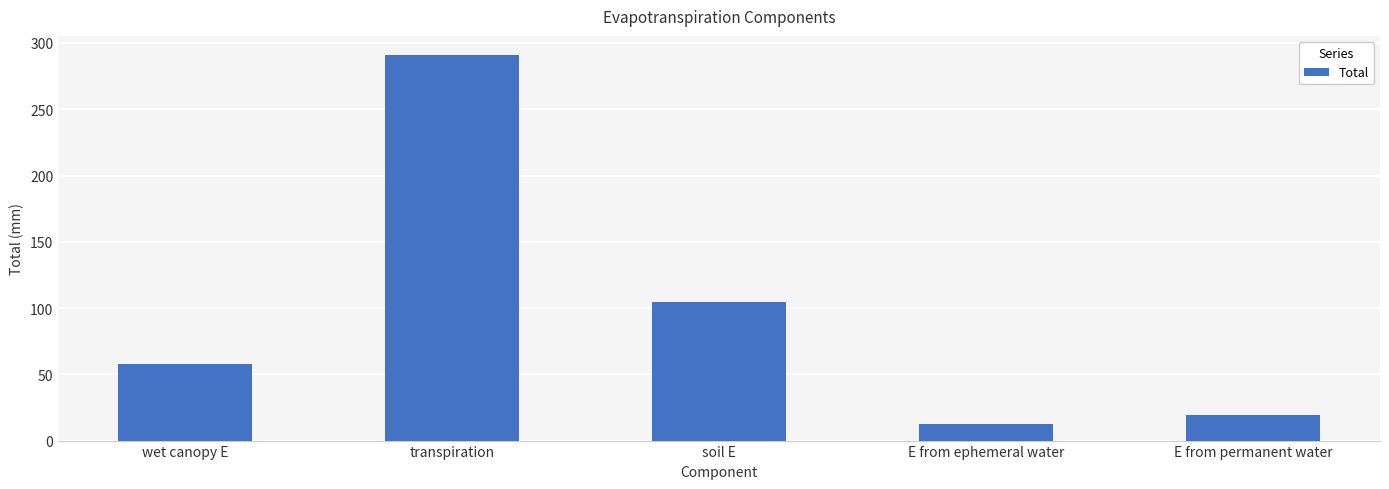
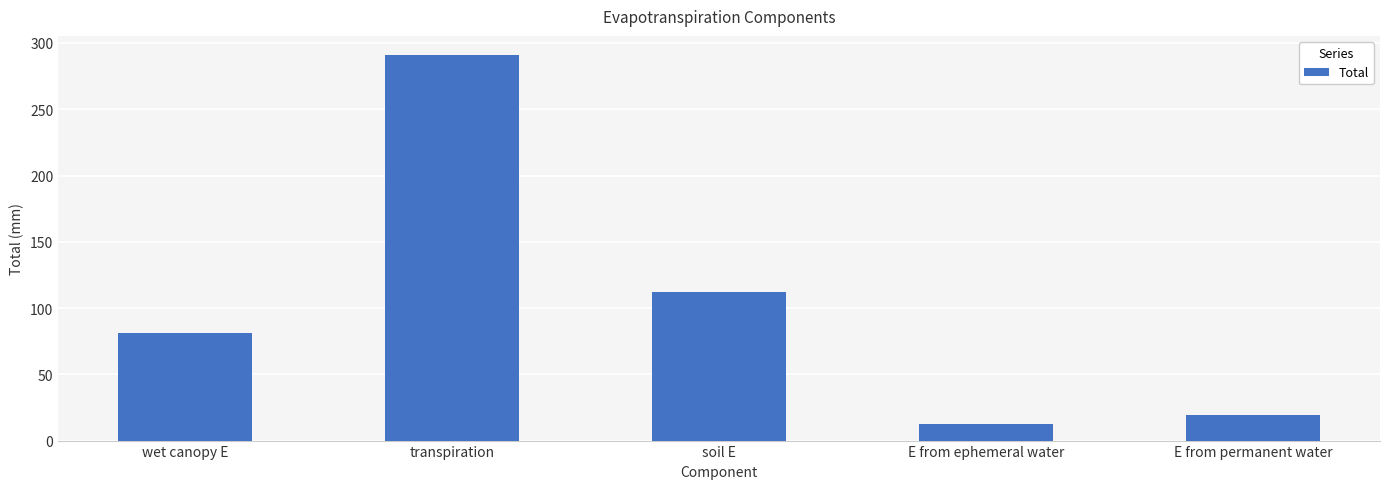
wet canopy E: 58 -> 81
soil E: 105 -> 112
